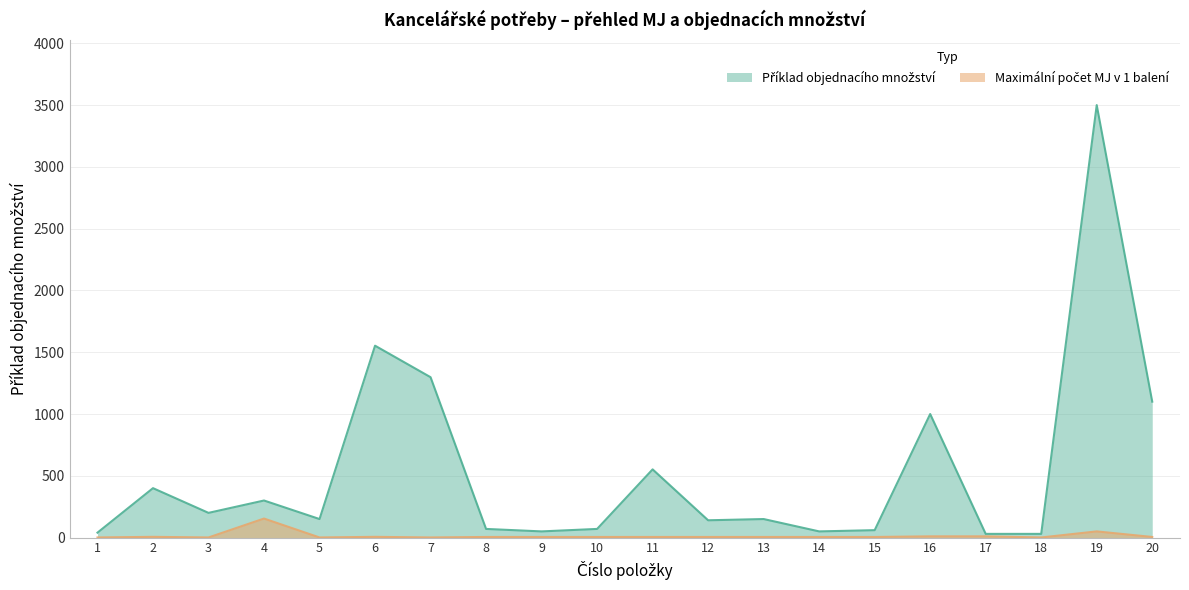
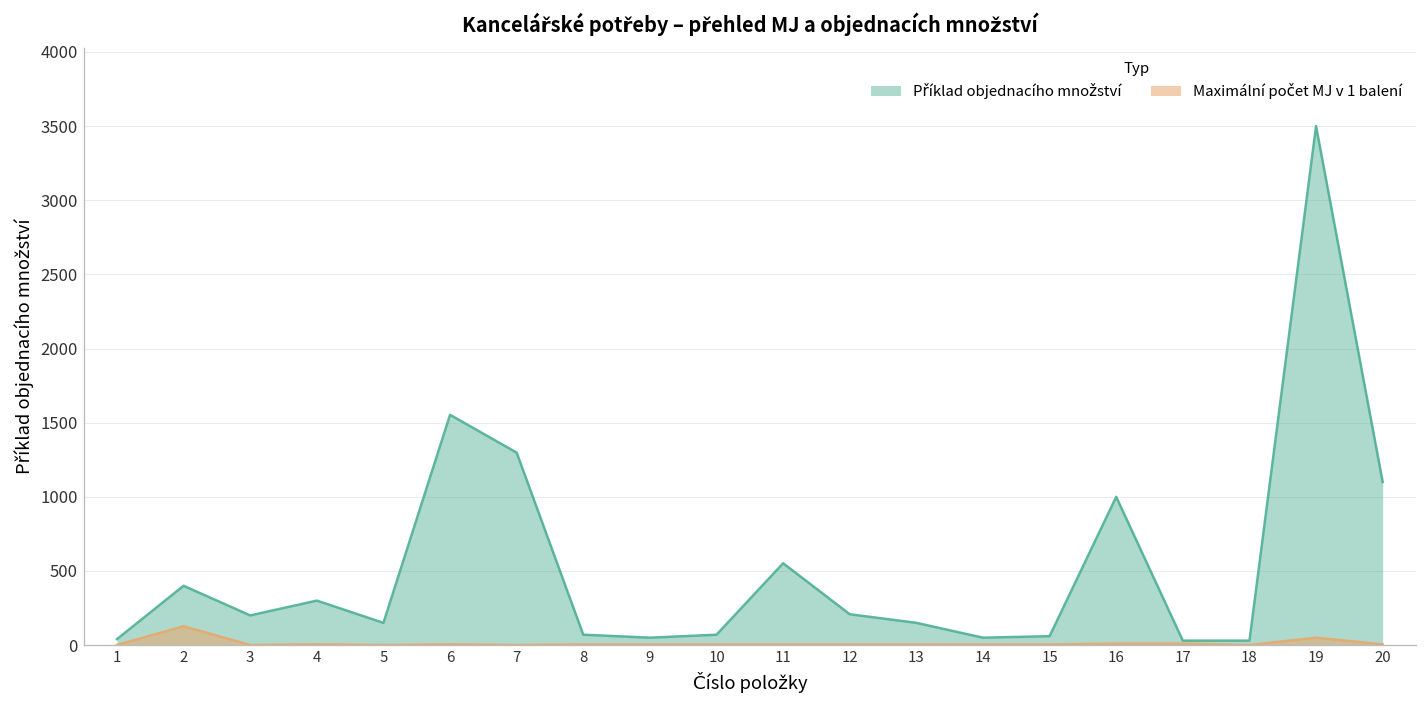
Maximální počet MJ v 1 balení, 2: 10 -> 130
Maximální počet MJ v 1 balení, 4: 150 -> 10
Příklad objednacího množství, 12: 140 -> 210
